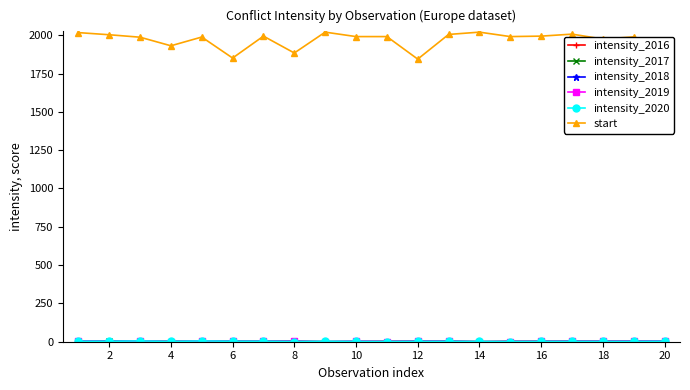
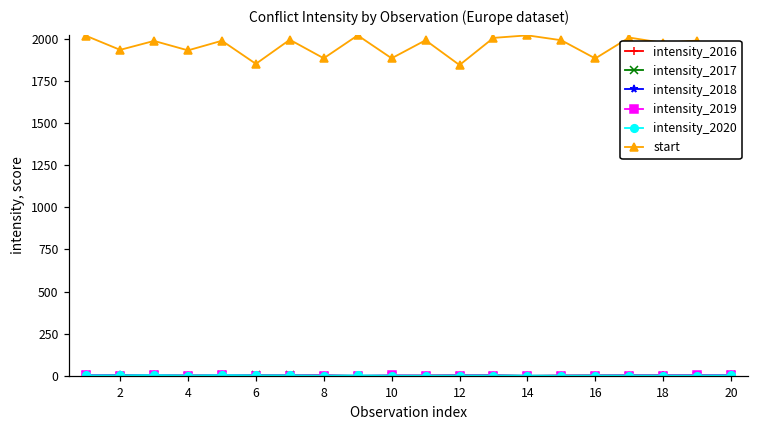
start, 2: 2000 -> 1930
start, 10: 1990 -> 1880
start, 16: 1990 -> 1880
